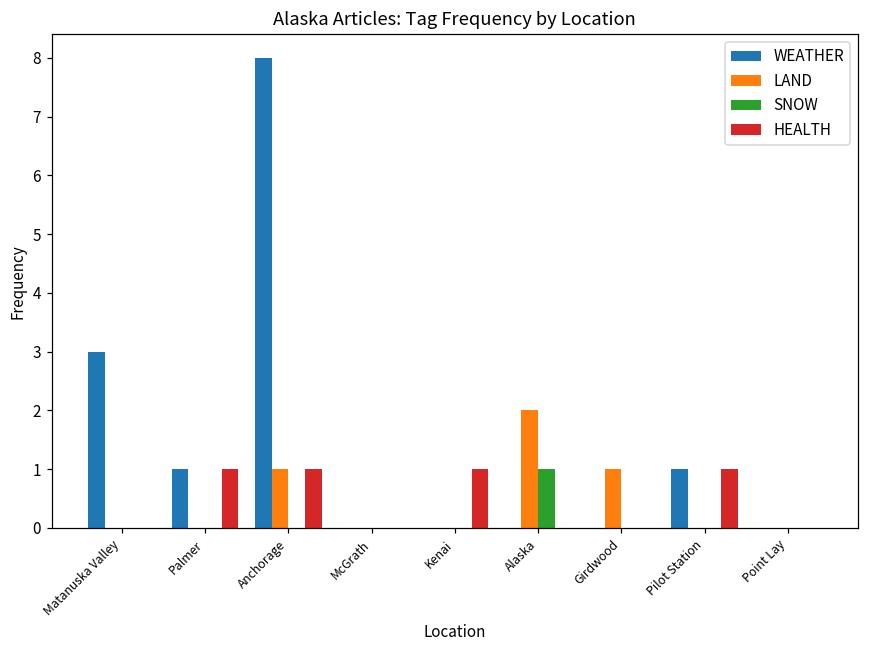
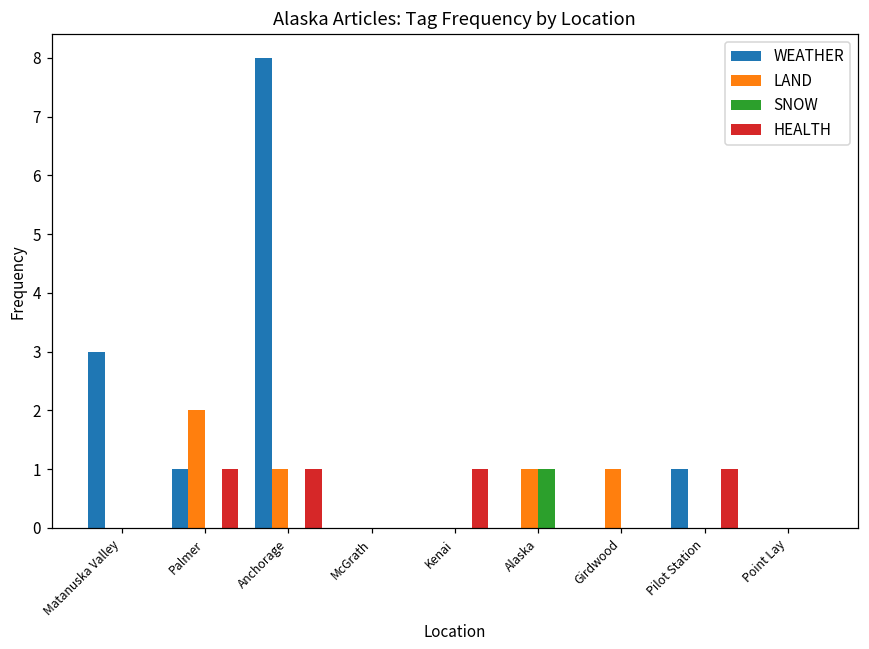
LAND, Palmer: 0 -> 2
LAND, Alaska: 2 -> 1
